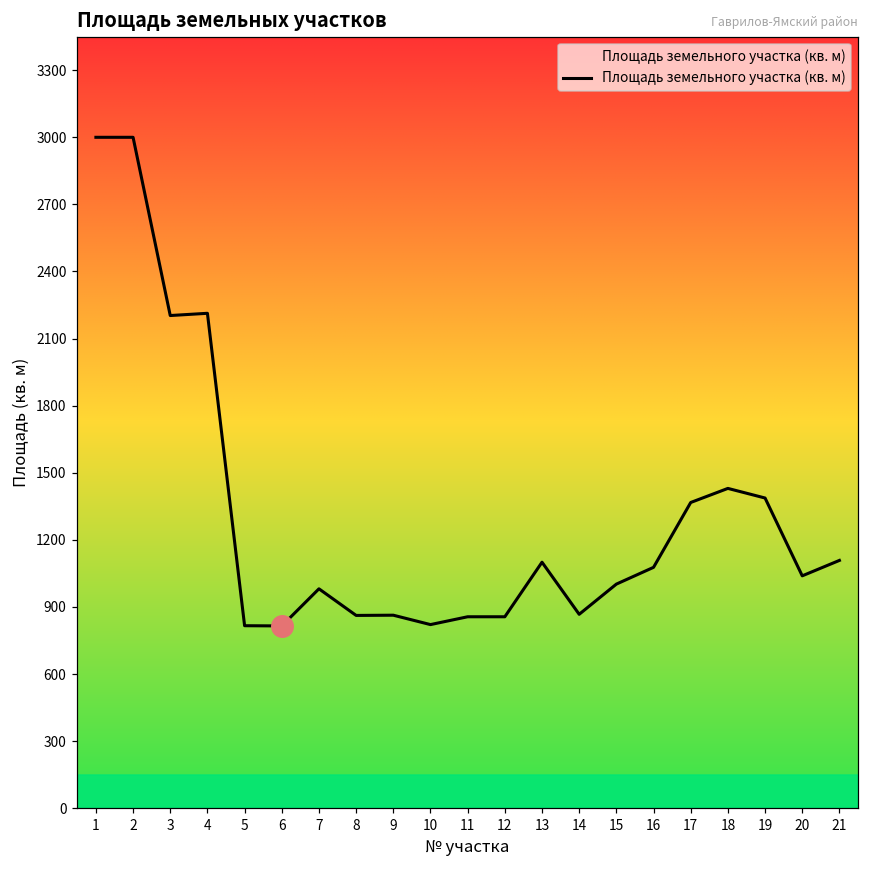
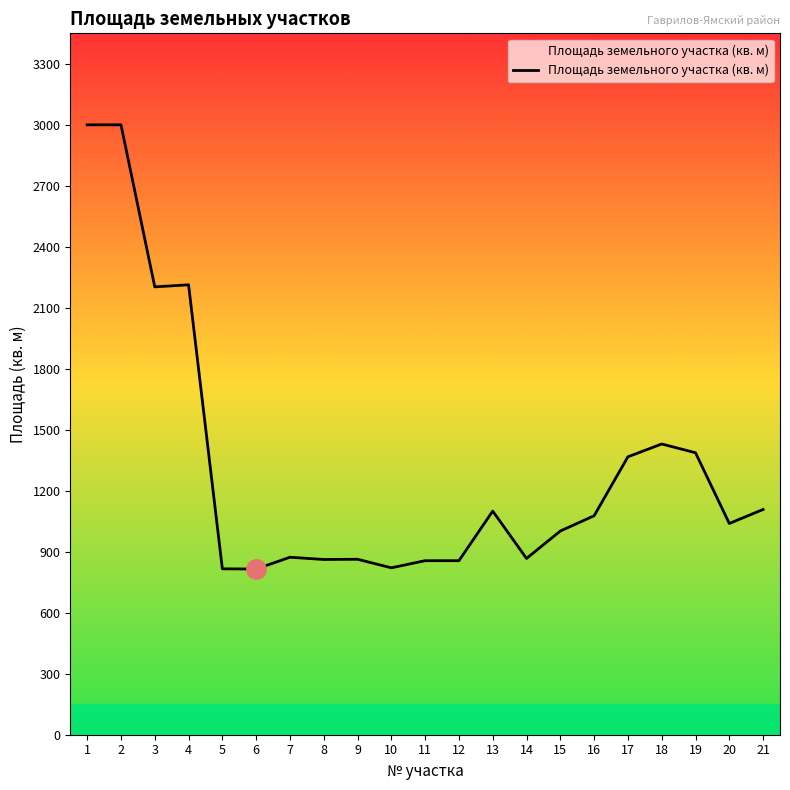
Площадь земельного участка (кв. м), 7: 980 -> 870
